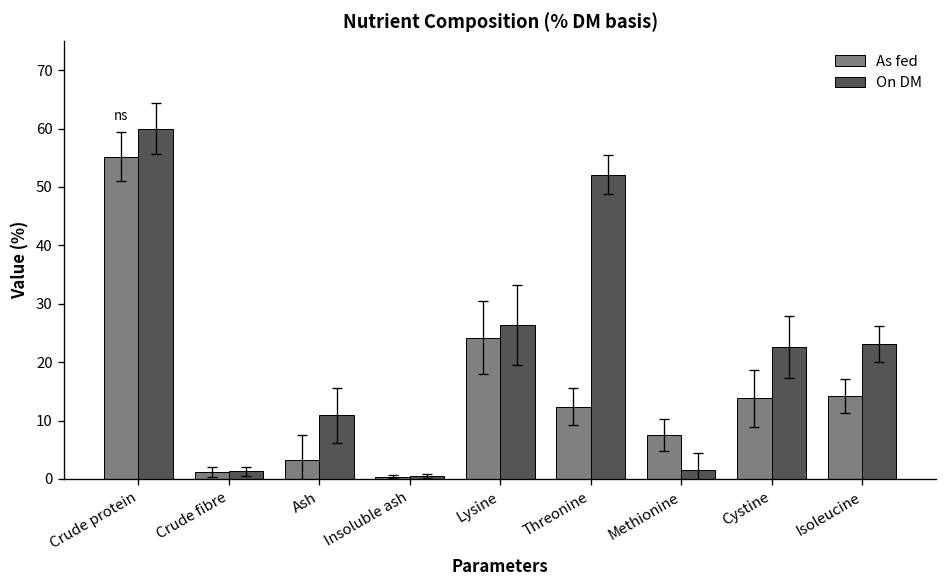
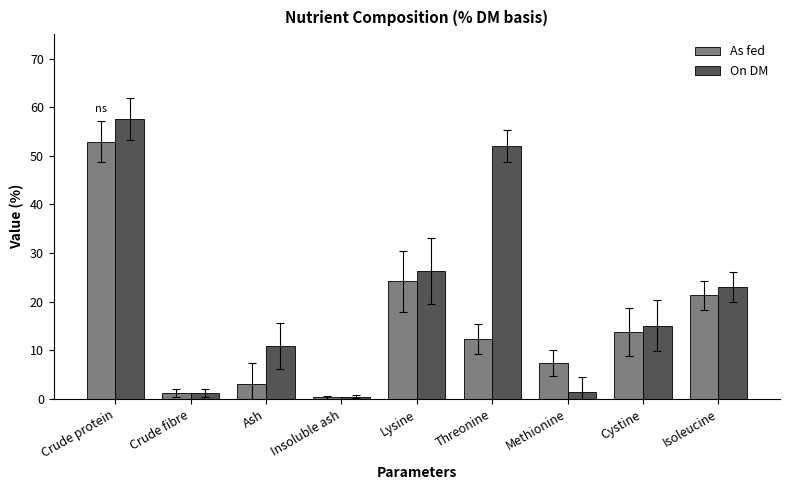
As fed, Crude protein: 55 -> 53
On DM, Crude protein: 60 -> 58
On DM, Cystine: 23 -> 15
As fed, Isoleucine: 14 -> 21
